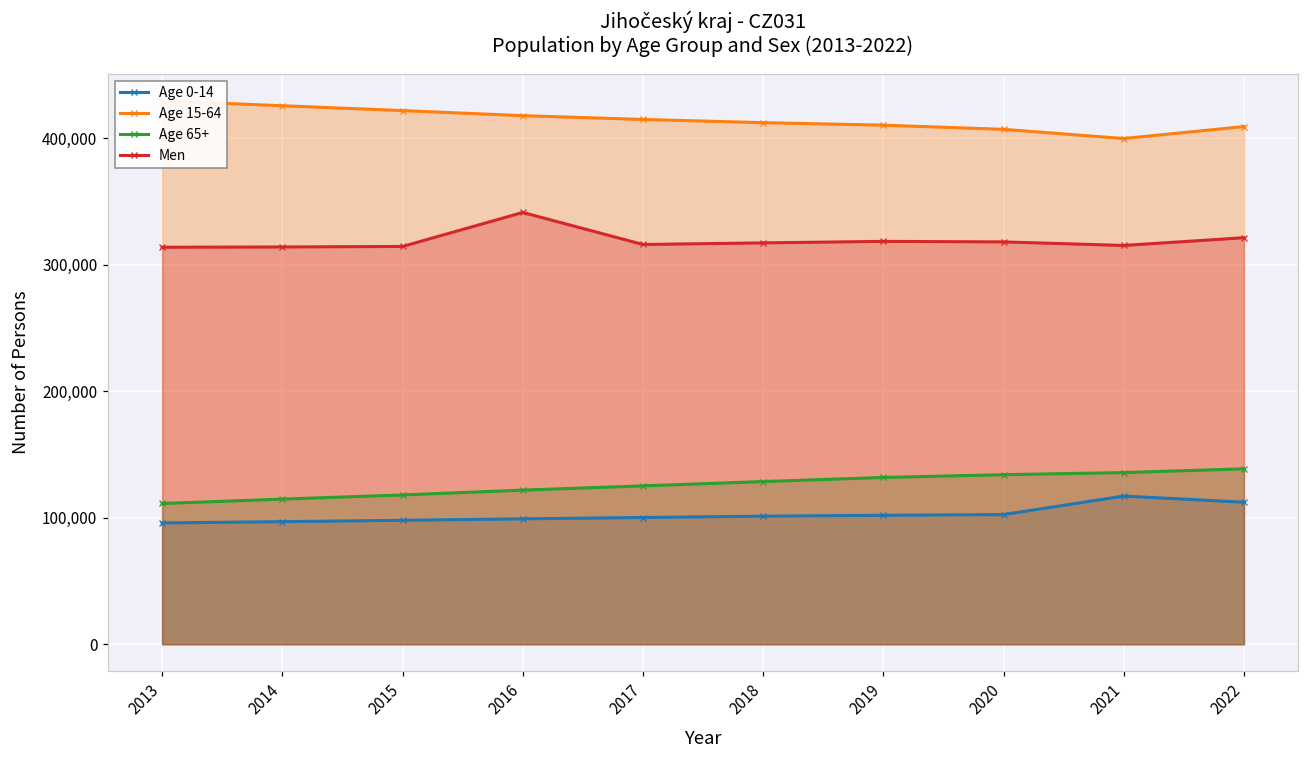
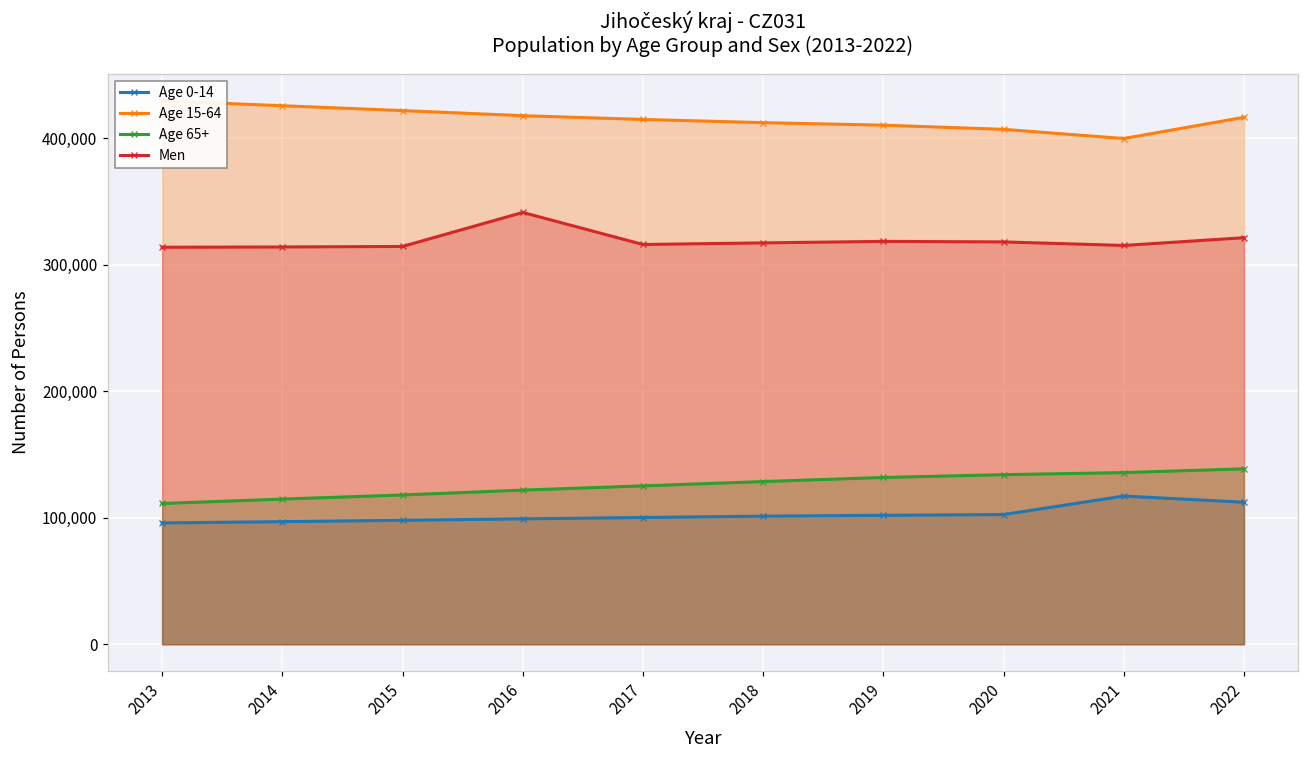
Age 15-64, 2022: 409,000 -> 417,000
